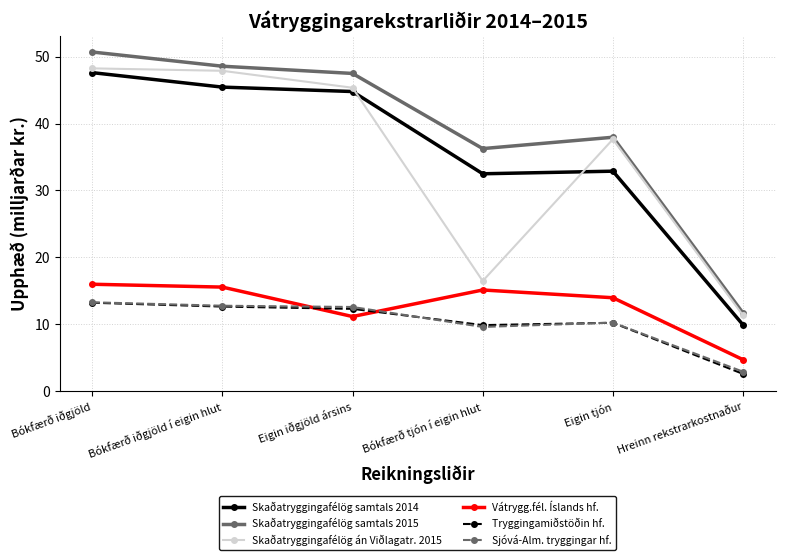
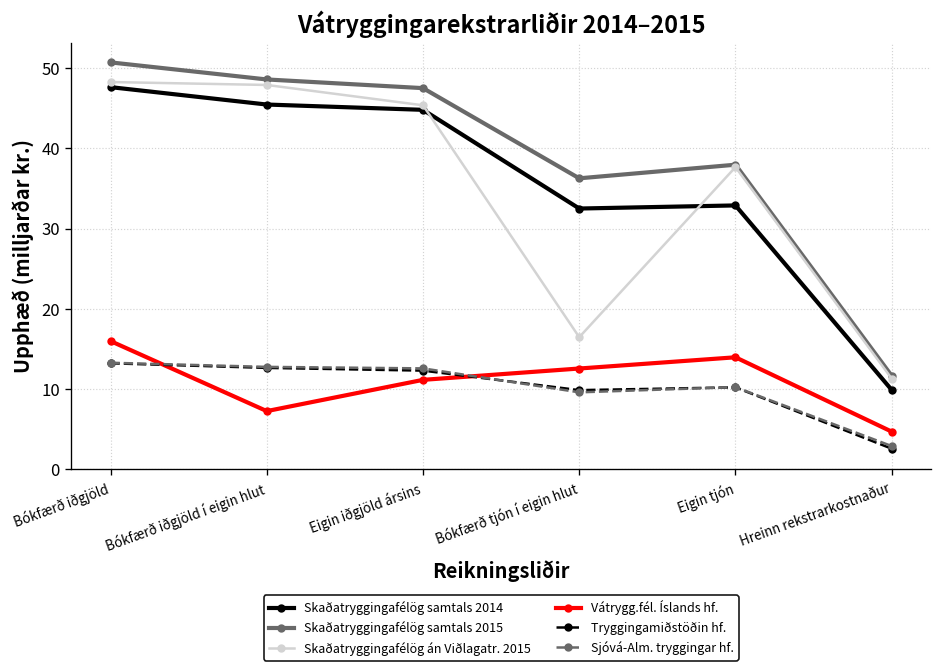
Vátrygg.fél. Íslands hf., Bókfærð iðgjöld í eigin hlut: 16 -> 7
Vátrygg.fél. Íslands hf., Bókfærð tjón í eigin hlut: 15 -> 13
